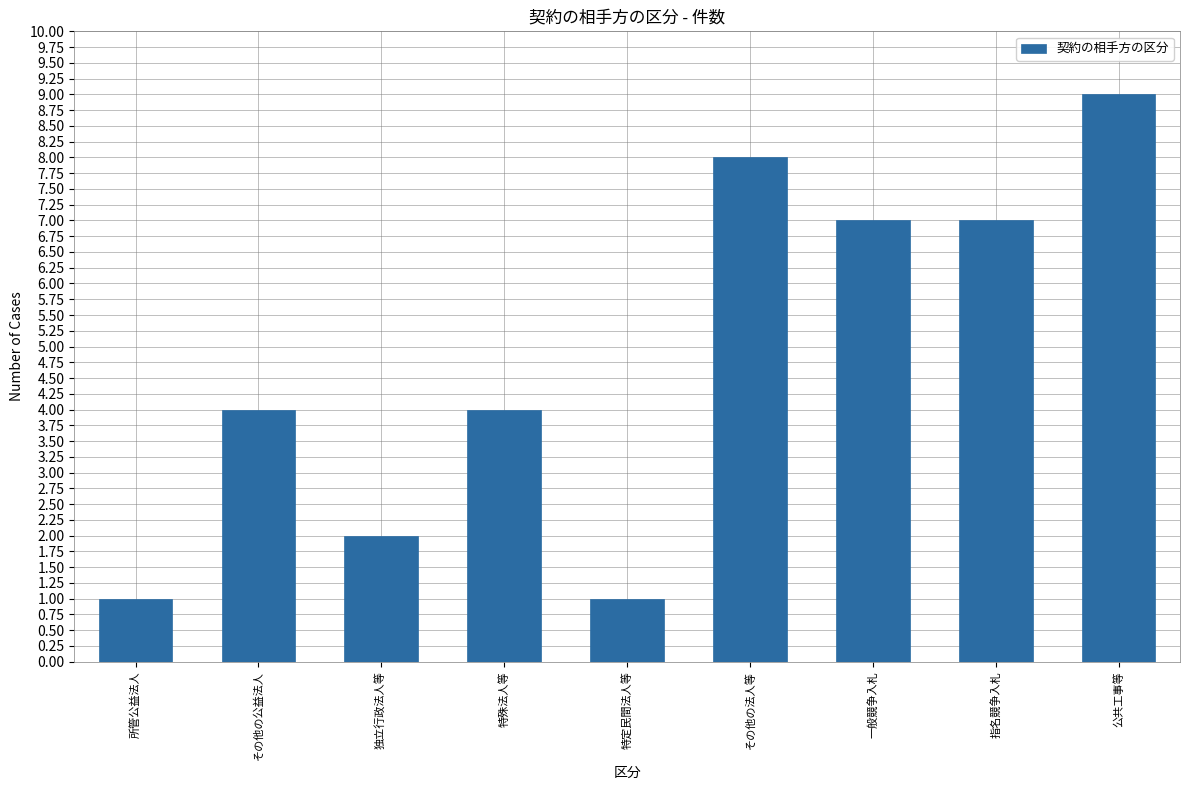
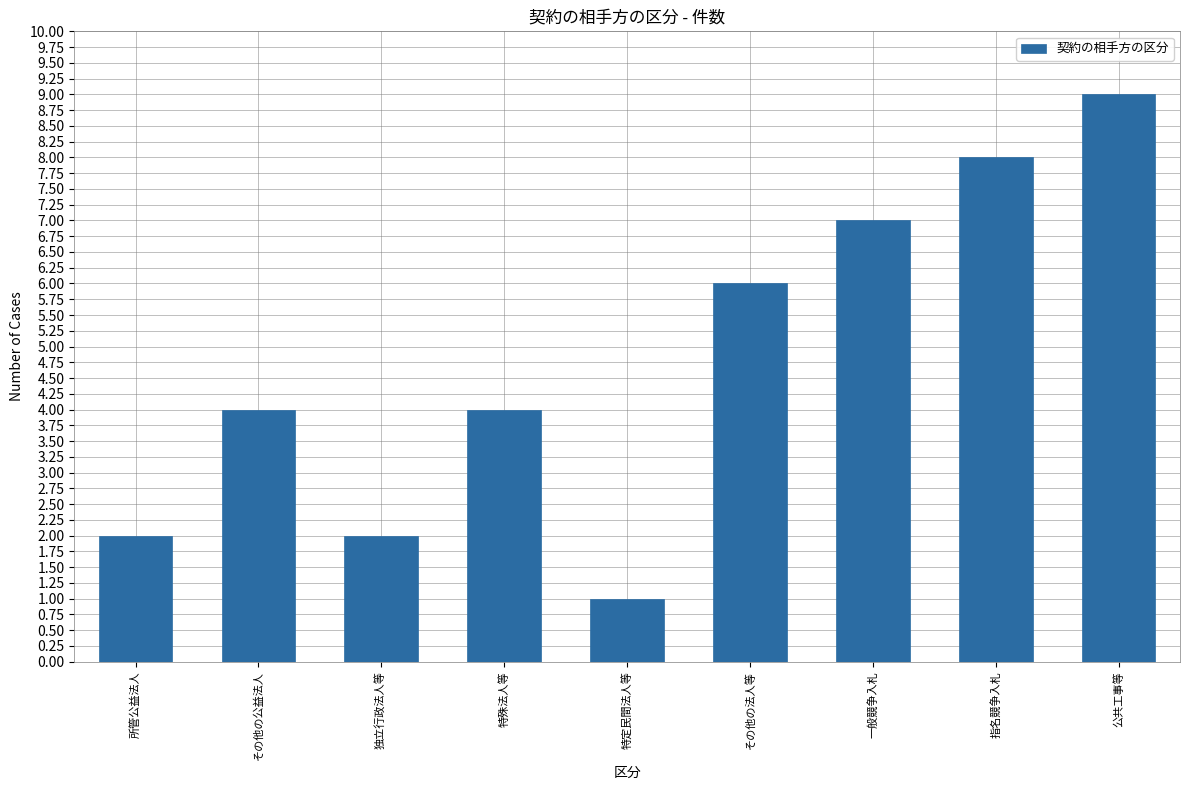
所管公益法人: 1 -> 2
その他の法人等: 8 -> 6
指名競争入札: 7 -> 8
